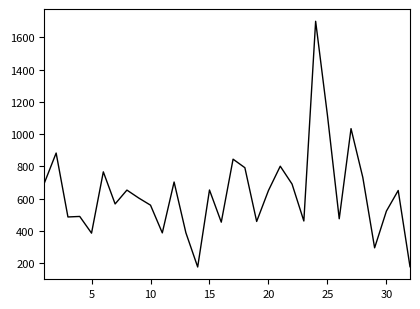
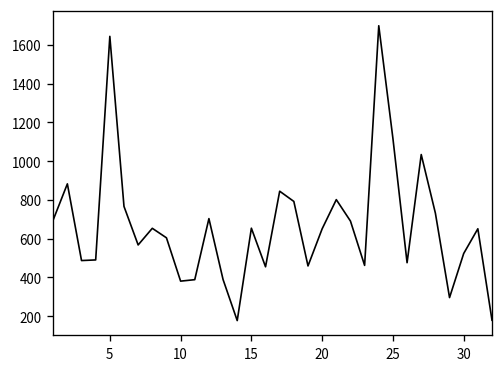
5: 390 -> 1640
10: 560 -> 380
